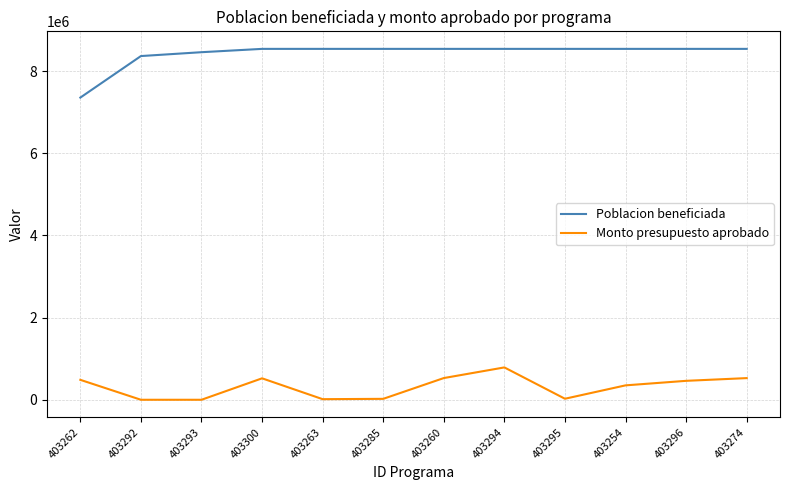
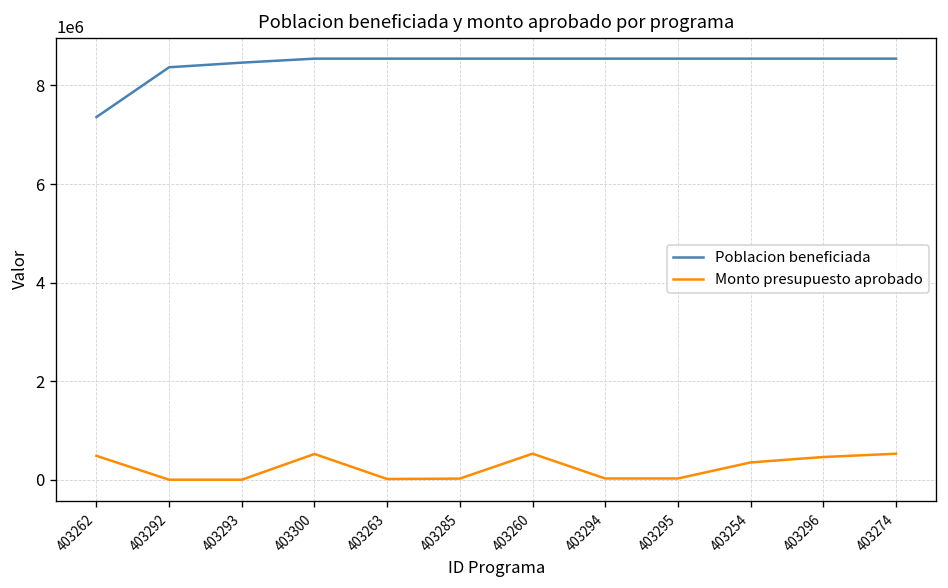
Monto presupuesto aprobado, 403294: 800000 -> 0
